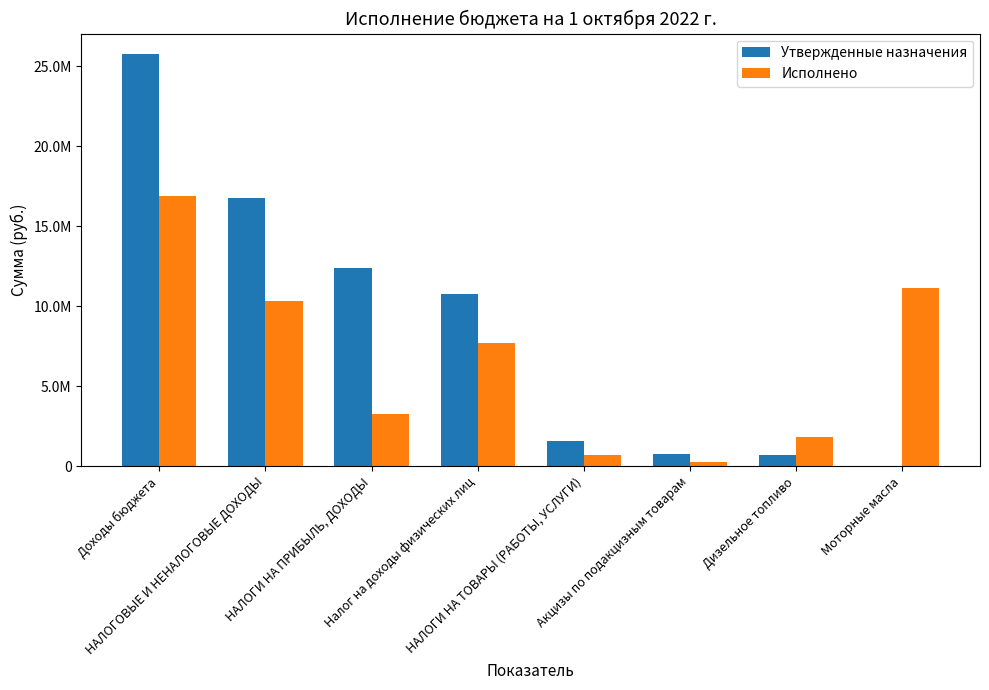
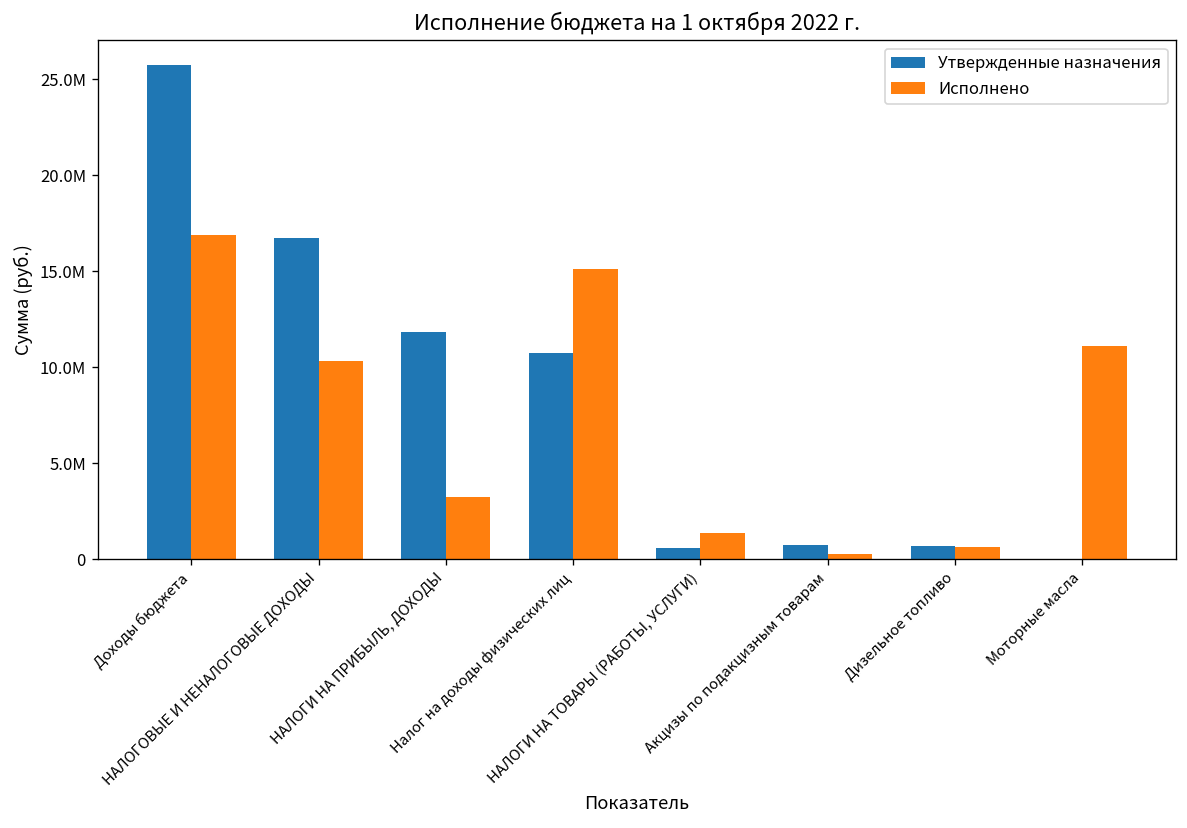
Утвержденные назначения, НАЛОГИ НА ПРИБЫЛЬ, ДОХОДЫ: 12.4М -> 11.9М
Исполнено, Налог на доходы физических лиц: 7.7М -> 15.1М
Утвержденные назначения, НАЛОГИ НА ТОВАРЫ (РАБОТЫ, УСЛУГИ): 1.6М -> 0.6М
Исполнено, НАЛОГИ НА ТОВАРЫ (РАБОТЫ, УСЛУГИ): 0.7М -> 1.4М
Исполнено, Дизельное топливо: 1.8М -> 0.7М
